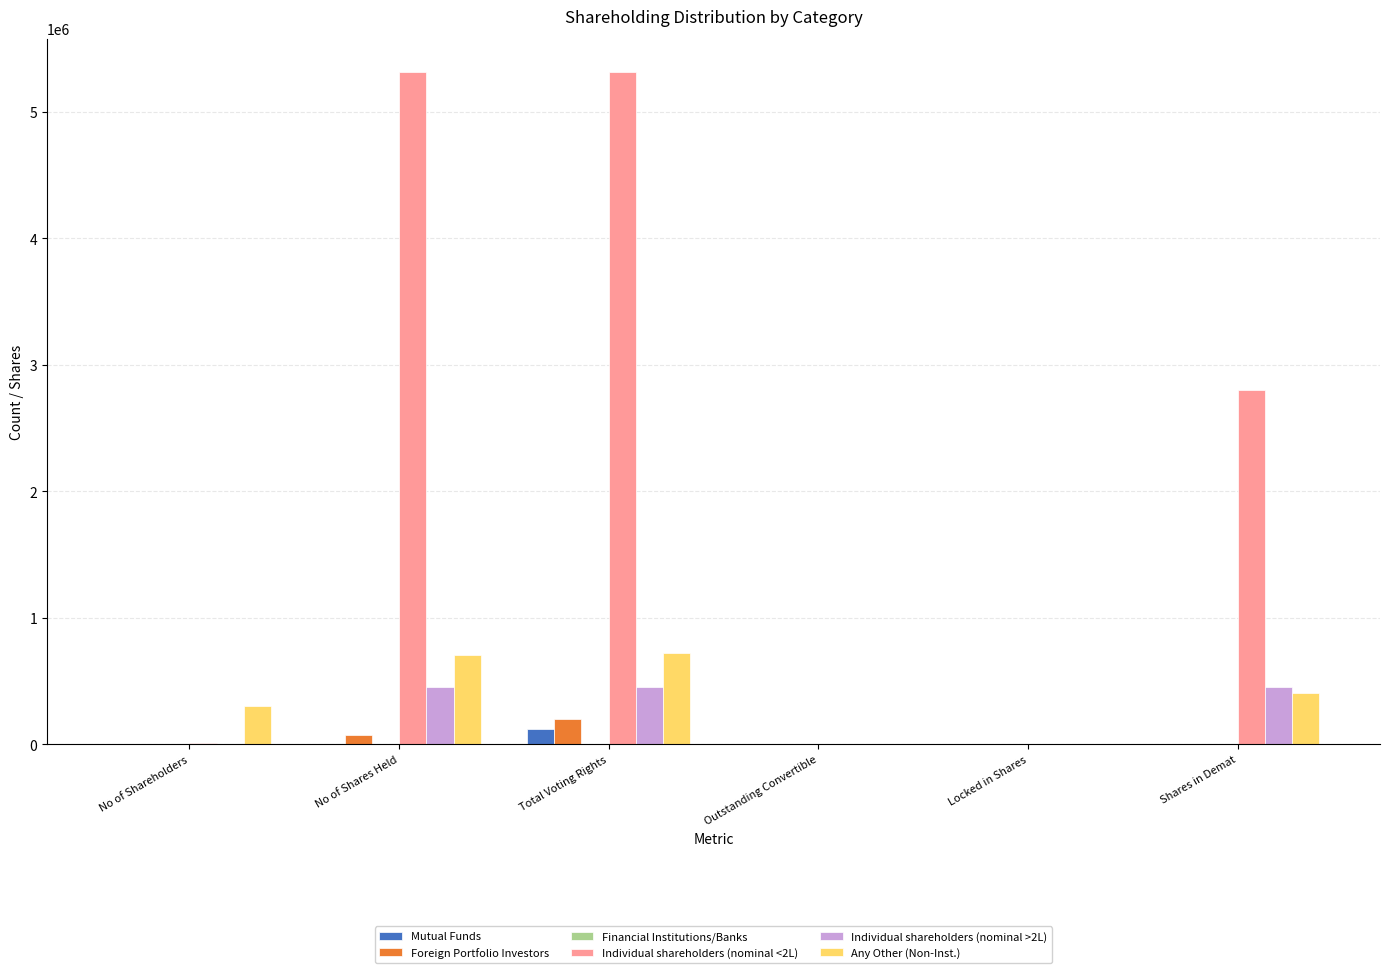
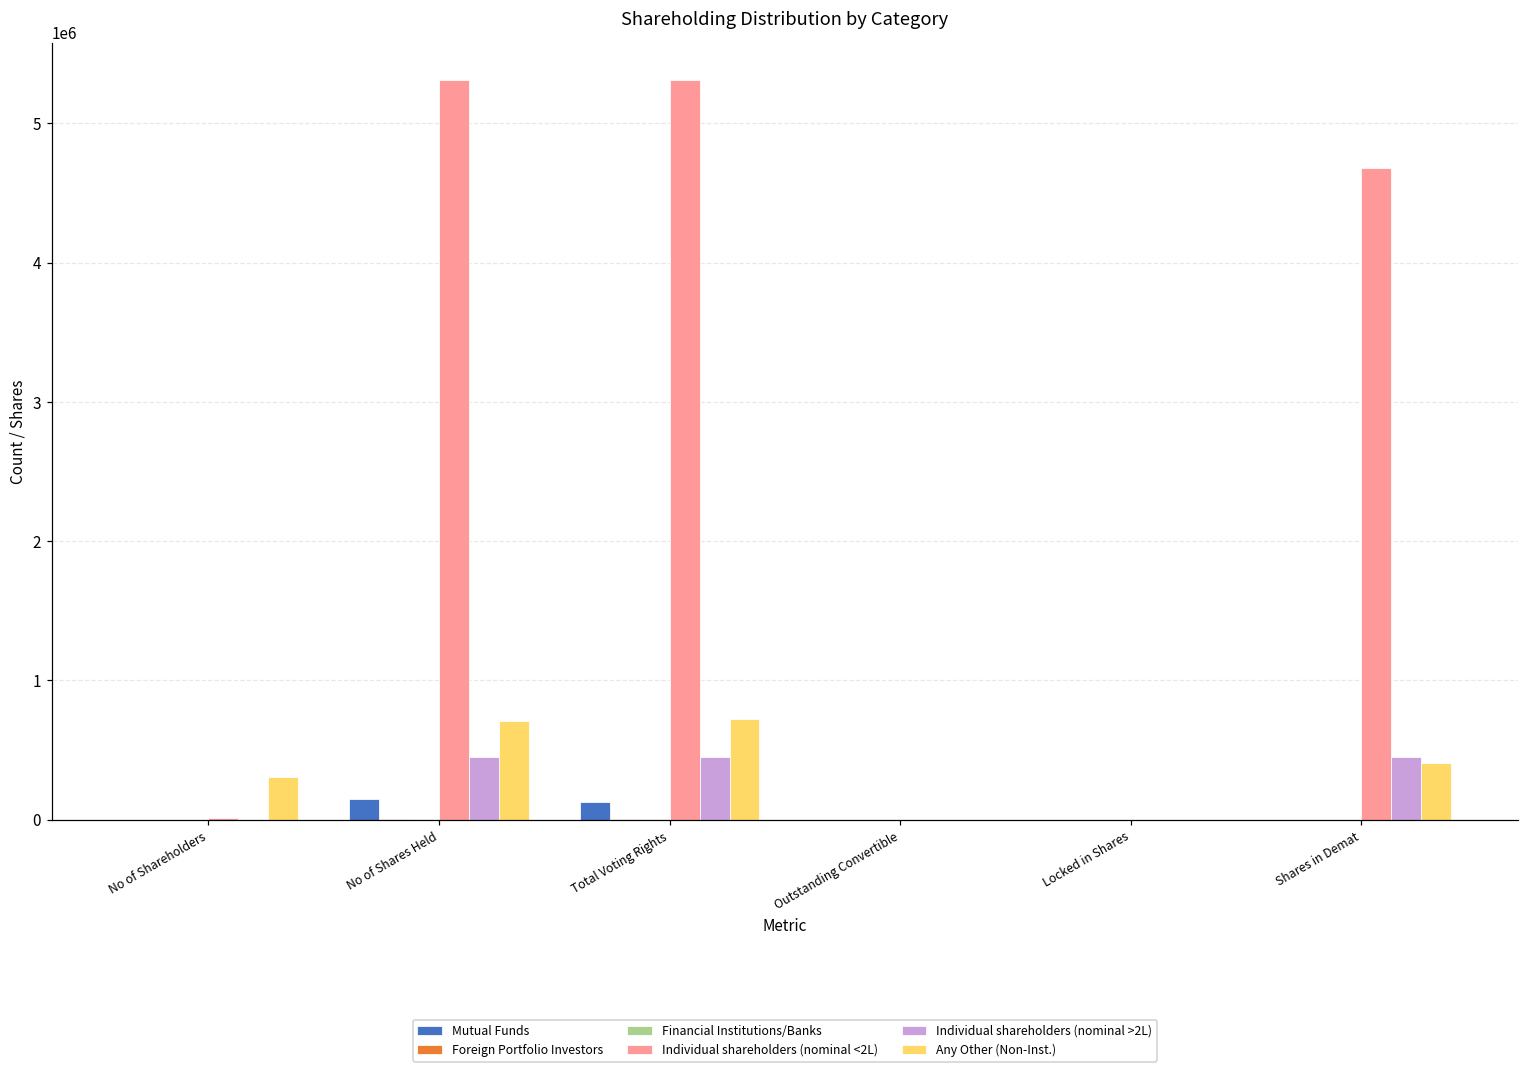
Mutual Funds, No of Shares Held: 10000 -> 150000
Foreign Portfolio Investors, No of Shares Held: 70000 -> 0
Foreign Portfolio Investors, Total Voting Rights: 200000 -> 0
Individual shareholders (nominal <2L), Shares in Demat: 2800000 -> 4680000
